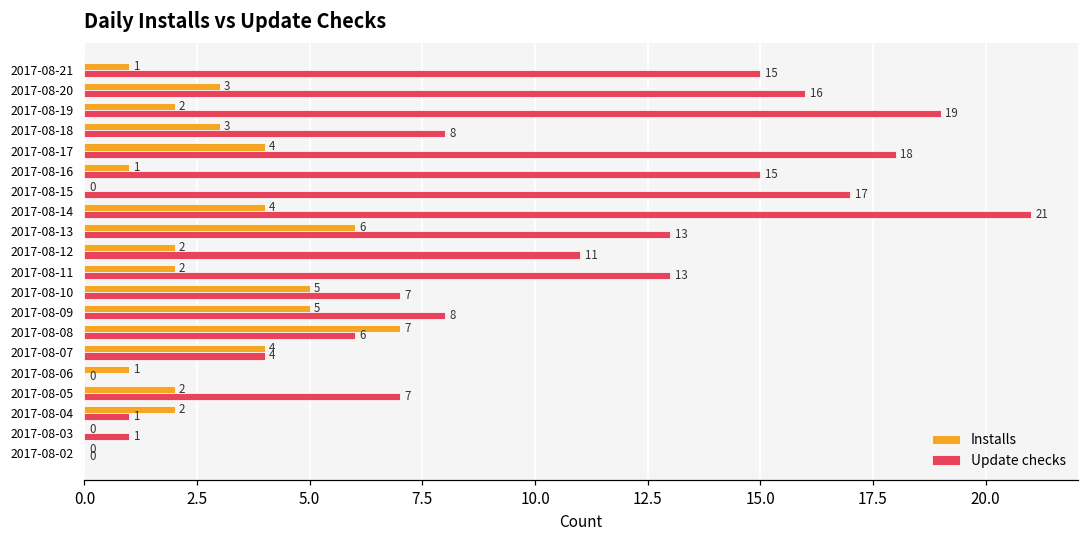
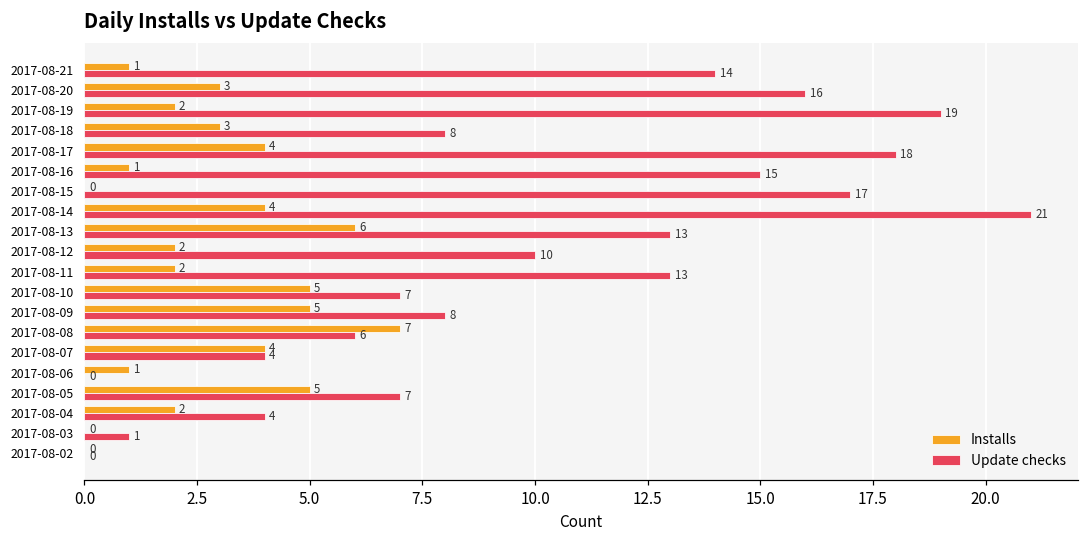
Update checks, 2017-08-21: 15 -> 14
Update checks, 2017-08-12: 11 -> 10
Installs, 2017-08-05: 2 -> 5
Update checks, 2017-08-04: 1 -> 4
